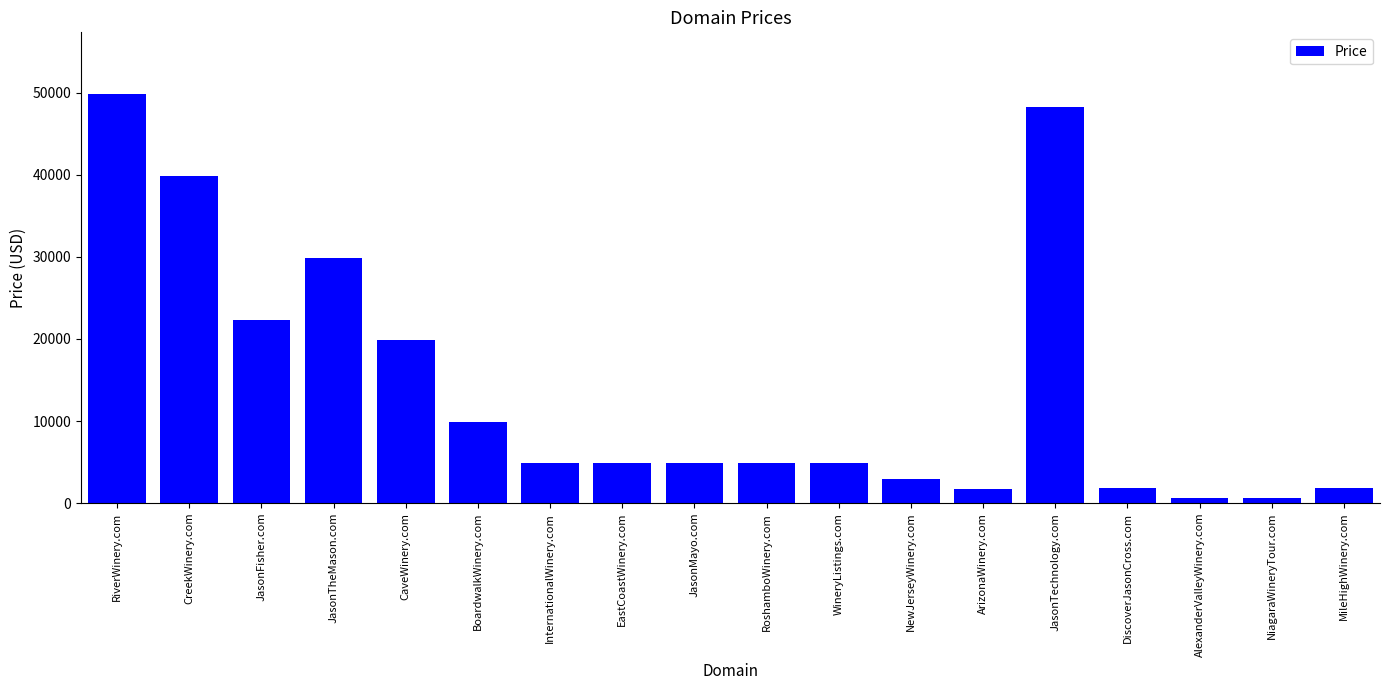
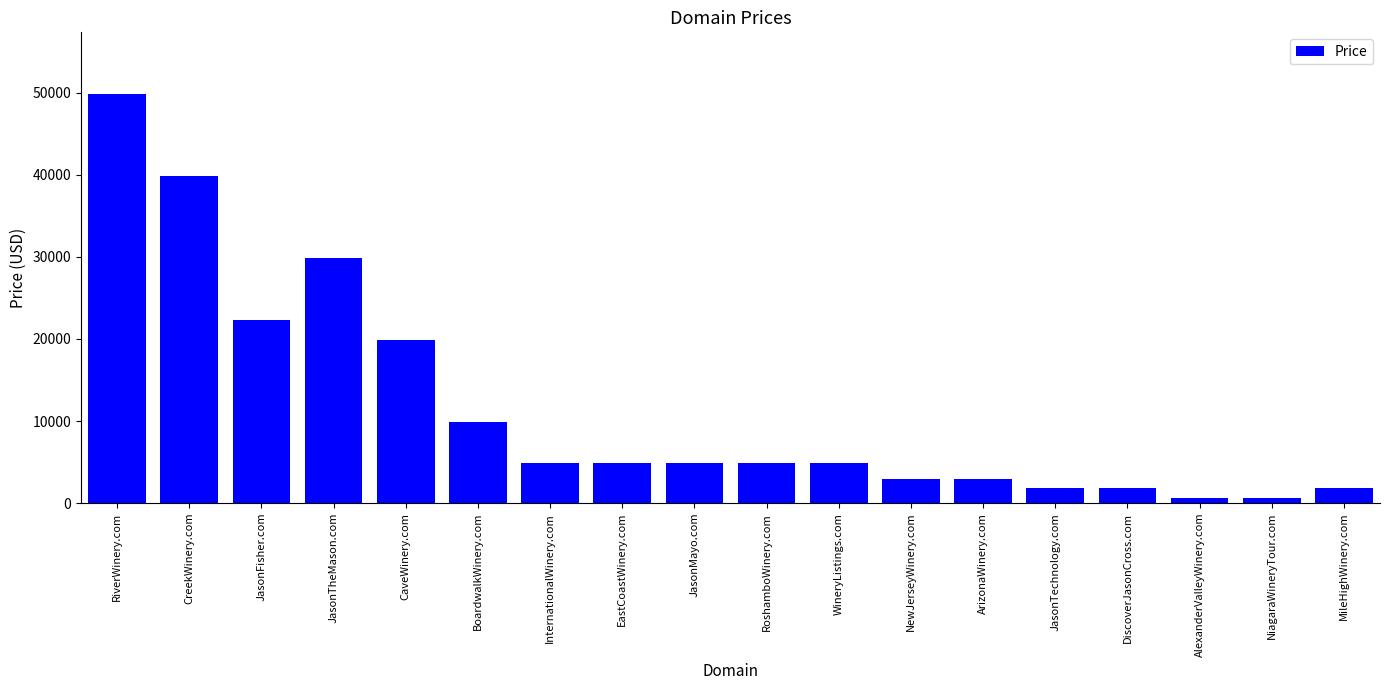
ArizonaWinery.com: 2000 -> 3000
JasonTechnology.com: 48000 -> 2000
